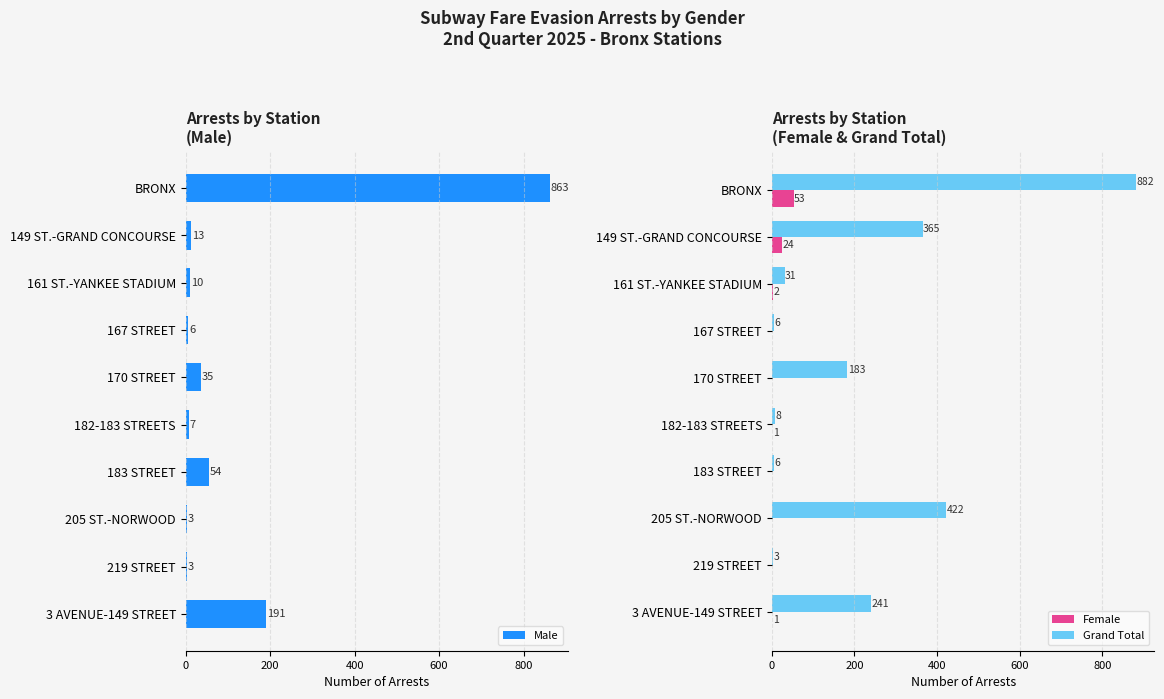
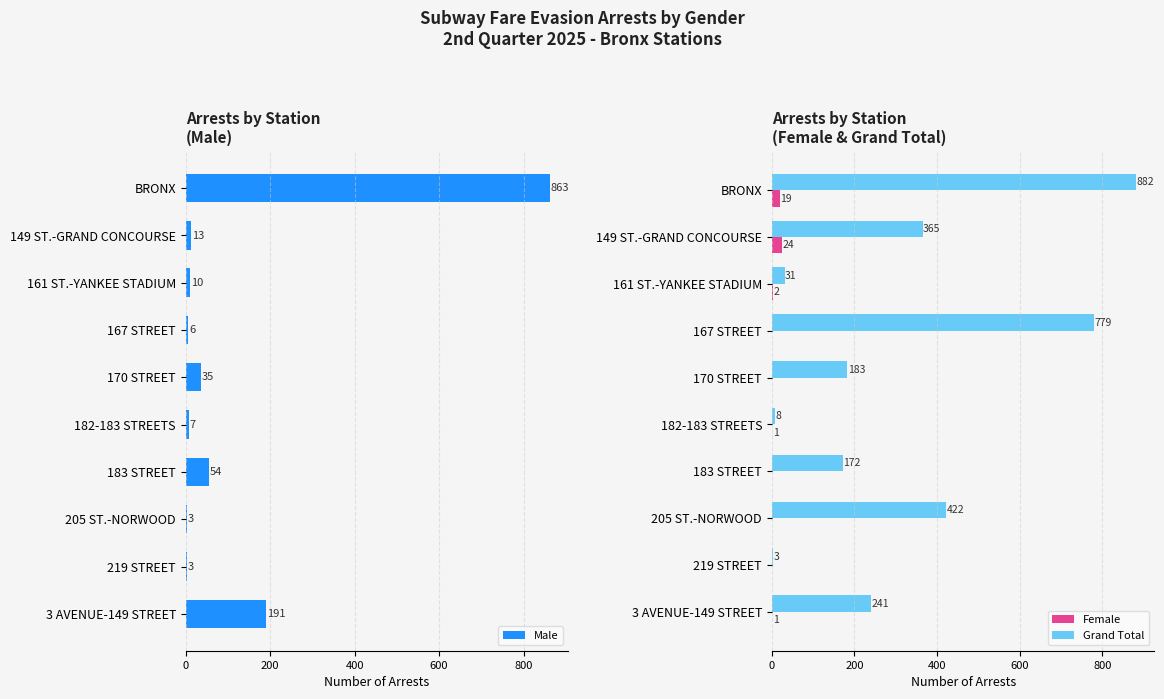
Arrests by Station (Female & Grand Total), Female, BRONX: 53 -> 19
Arrests by Station (Female & Grand Total), Grand Total, 167 STREET: 6 -> 779
Arrests by Station (Female & Grand Total), Grand Total, 183 STREET: 6 -> 172
